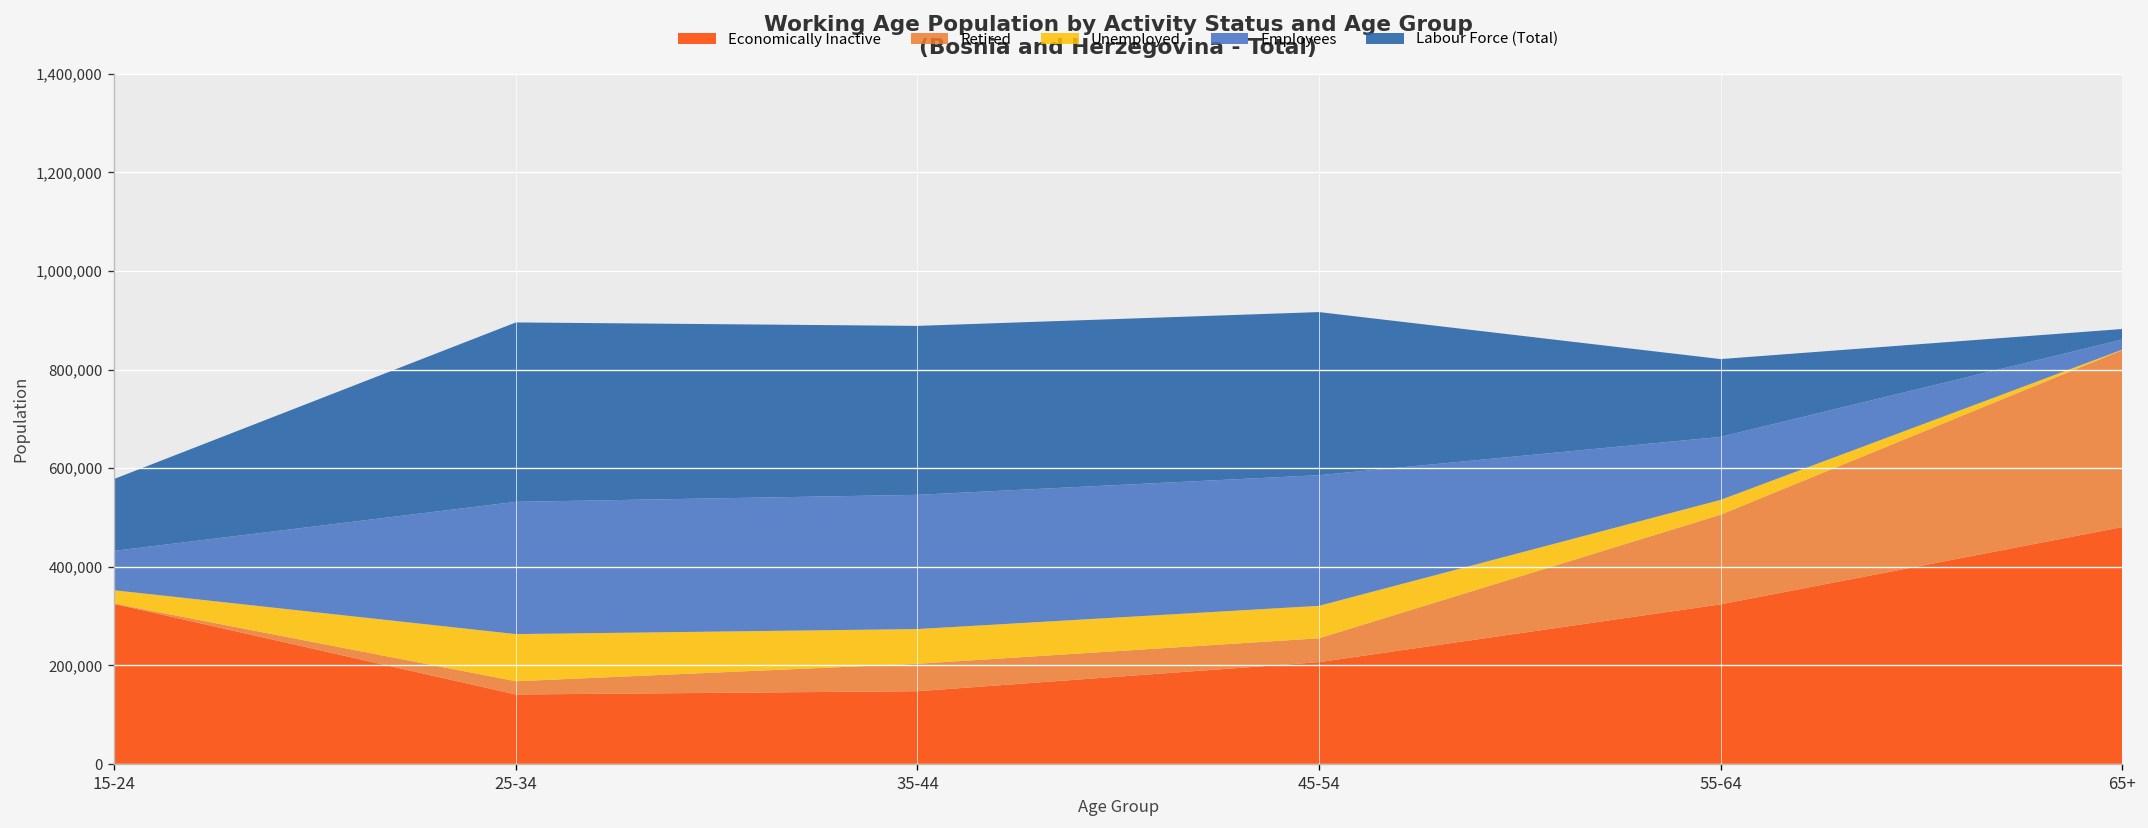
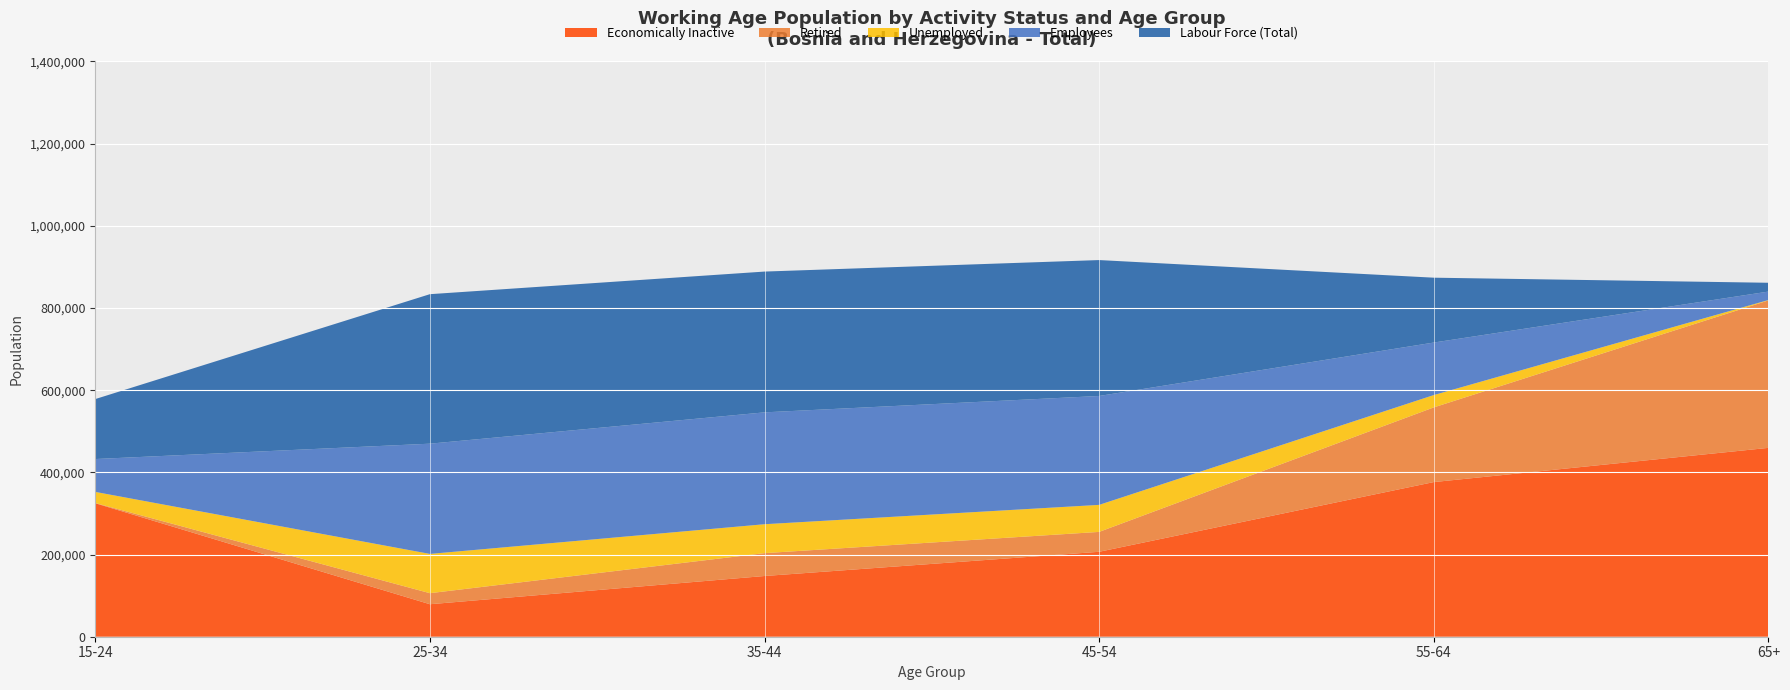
Economically Inactive, 25-34: 140,000 -> 80,000
Economically Inactive, 55-64: 320,000 -> 380,000
Economically Inactive, 65+: 480,000 -> 460,000
